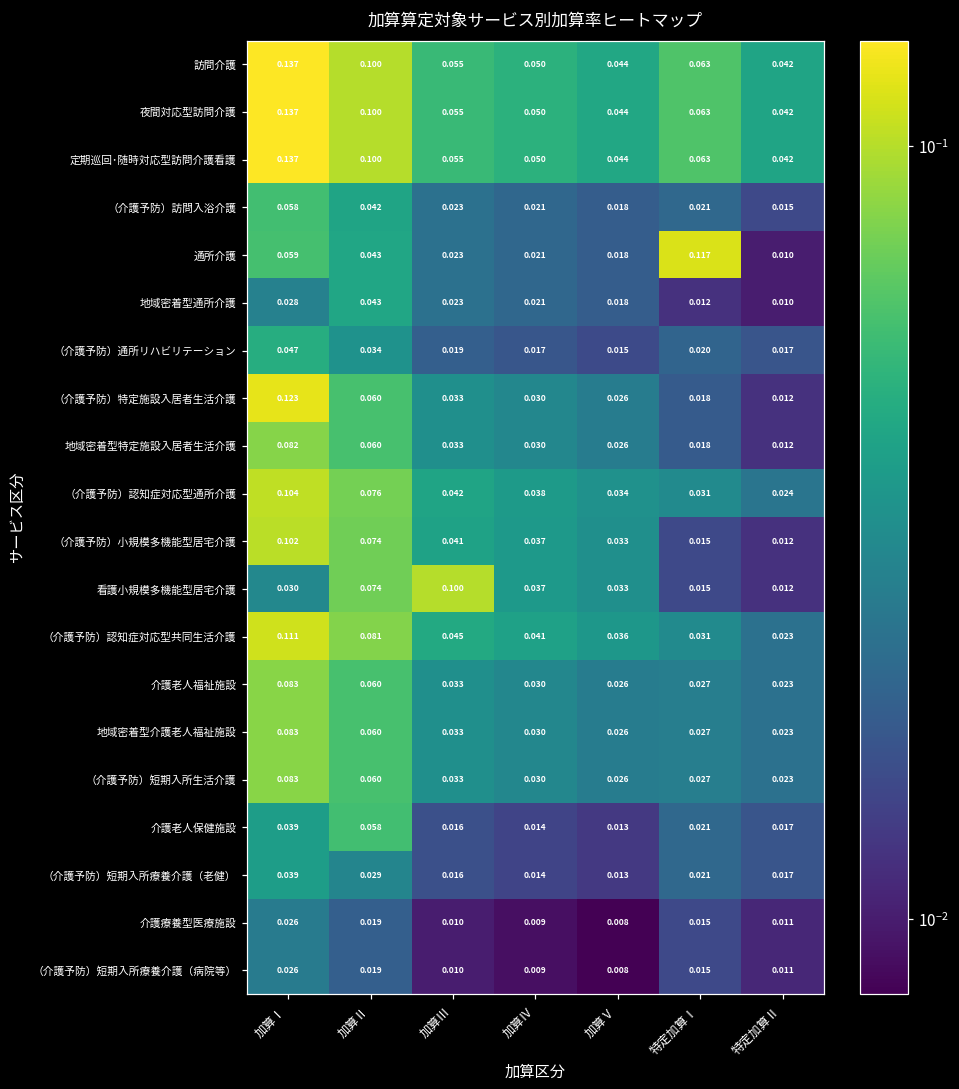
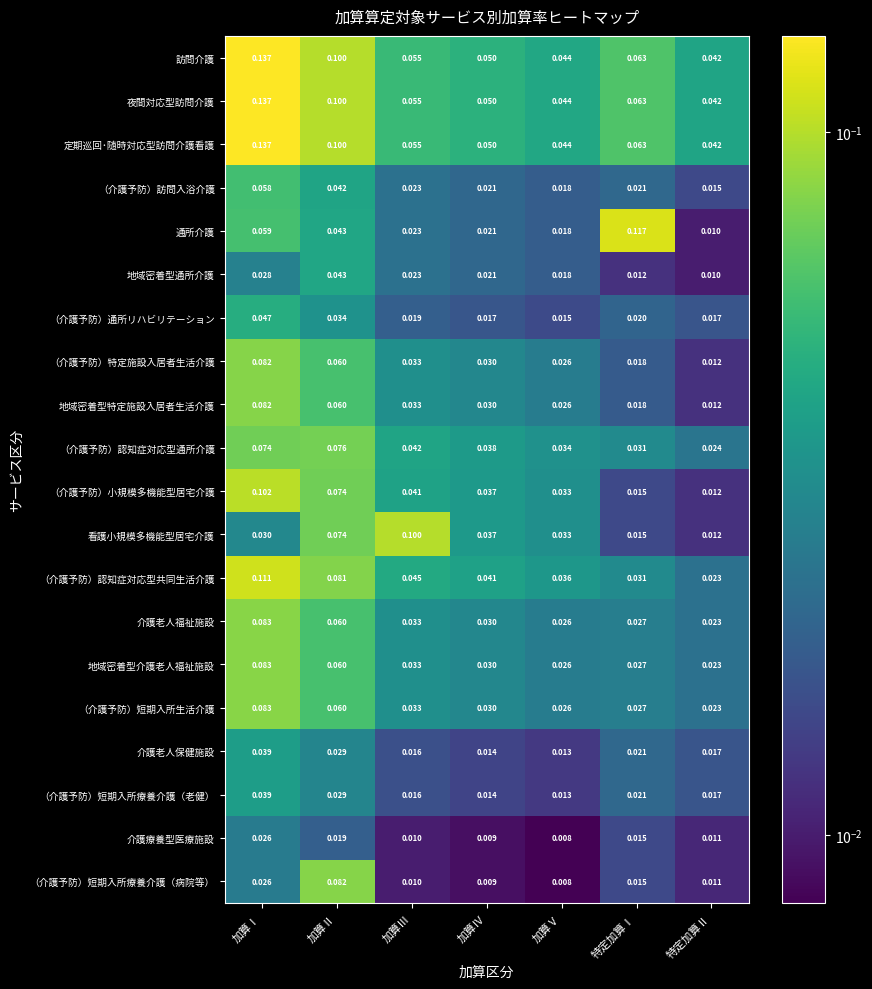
（介護予防）特定施設入居者生活介護, 加算Ⅰ: 0.123 -> 0.082
（介護予防）認知症対応型通所介護, 加算Ⅰ: 0.104 -> 0.074
介護老人保健施設, 加算Ⅱ: 0.058 -> 0.029
（介護予防）短期入所療養介護（病院等）, 加算Ⅱ: 0.019 -> 0.082
